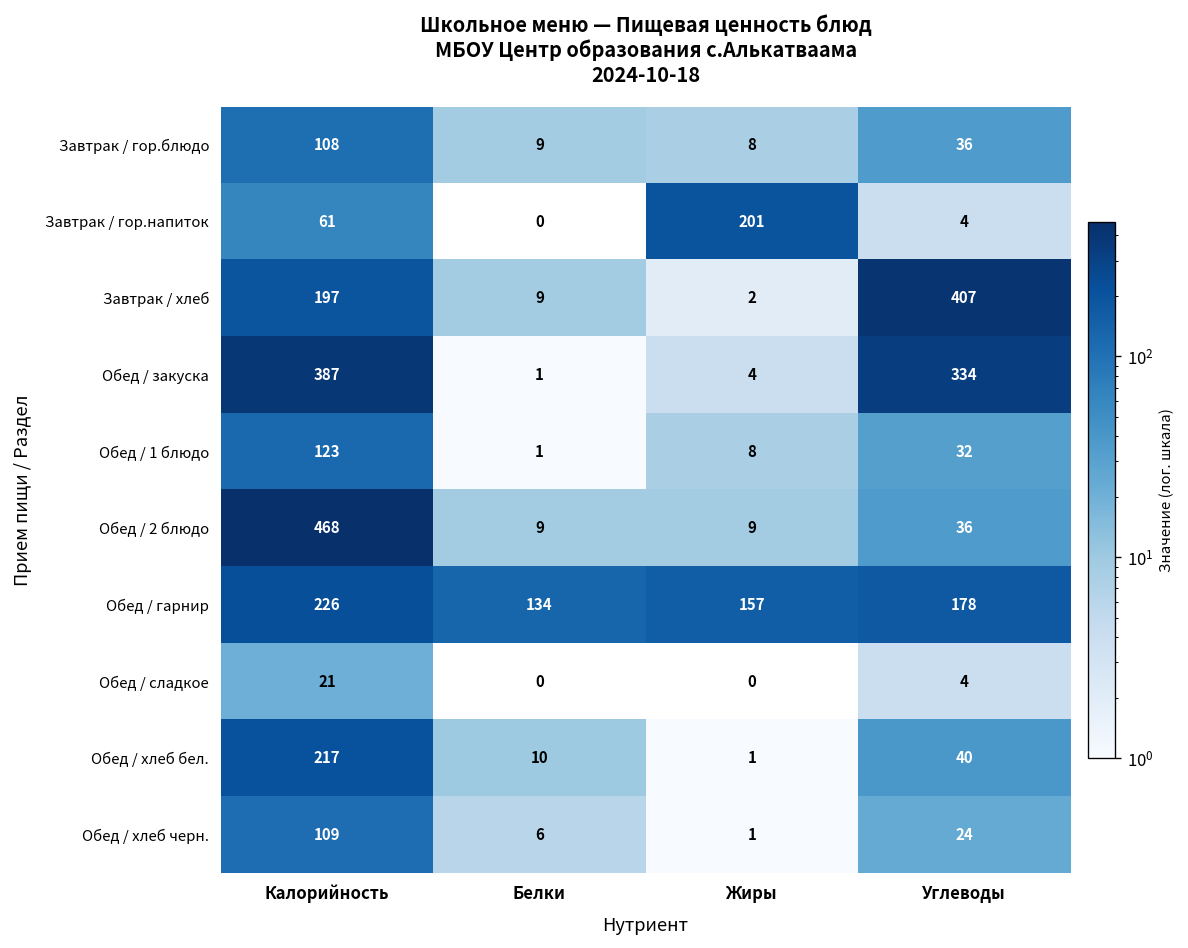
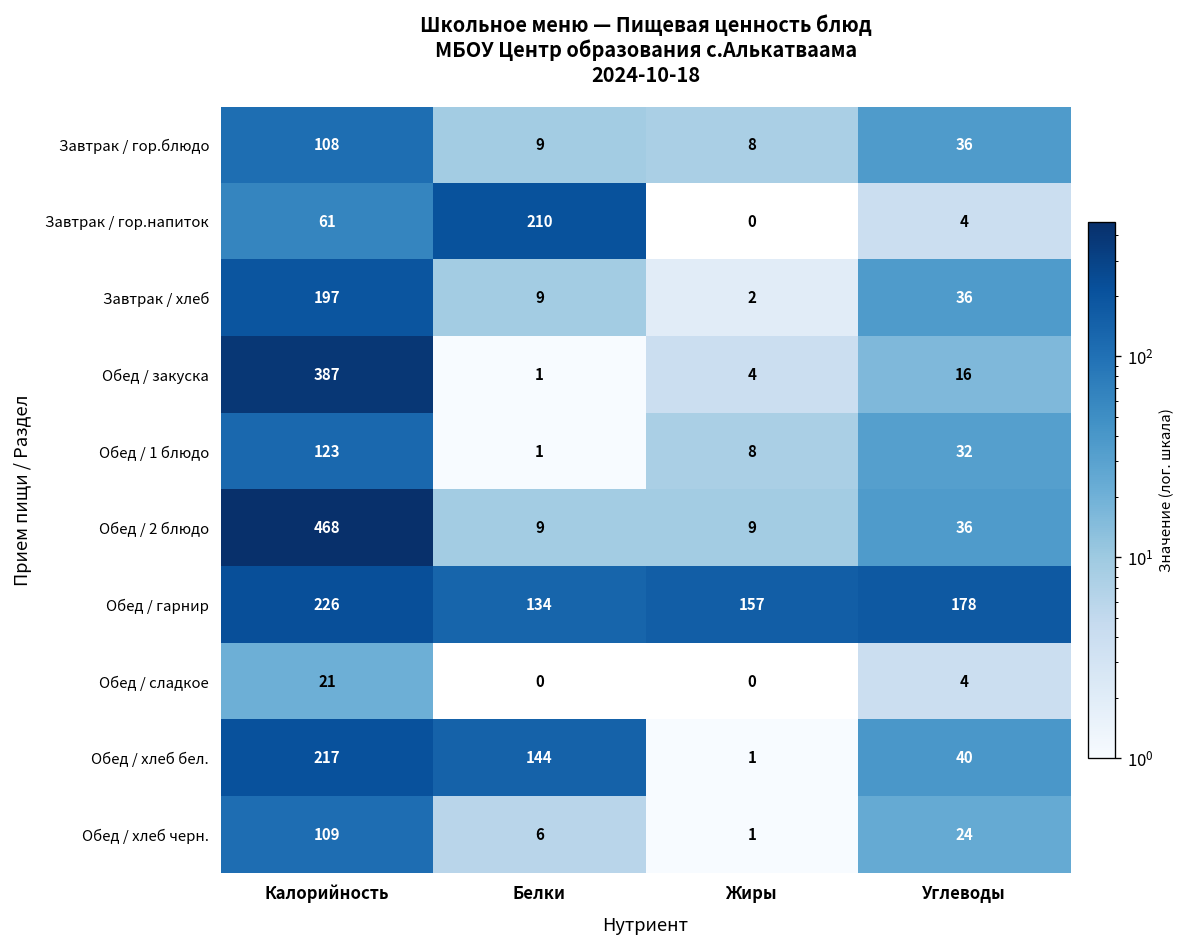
Завтрак / гор.напиток, Белки: 0 -> 210
Завтрак / гор.напиток, Жиры: 201 -> 0
Завтрак / хлеб, Углеводы: 407 -> 36
Обед / закуска, Углеводы: 334 -> 16
Обед / хлеб бел., Белки: 10 -> 144
